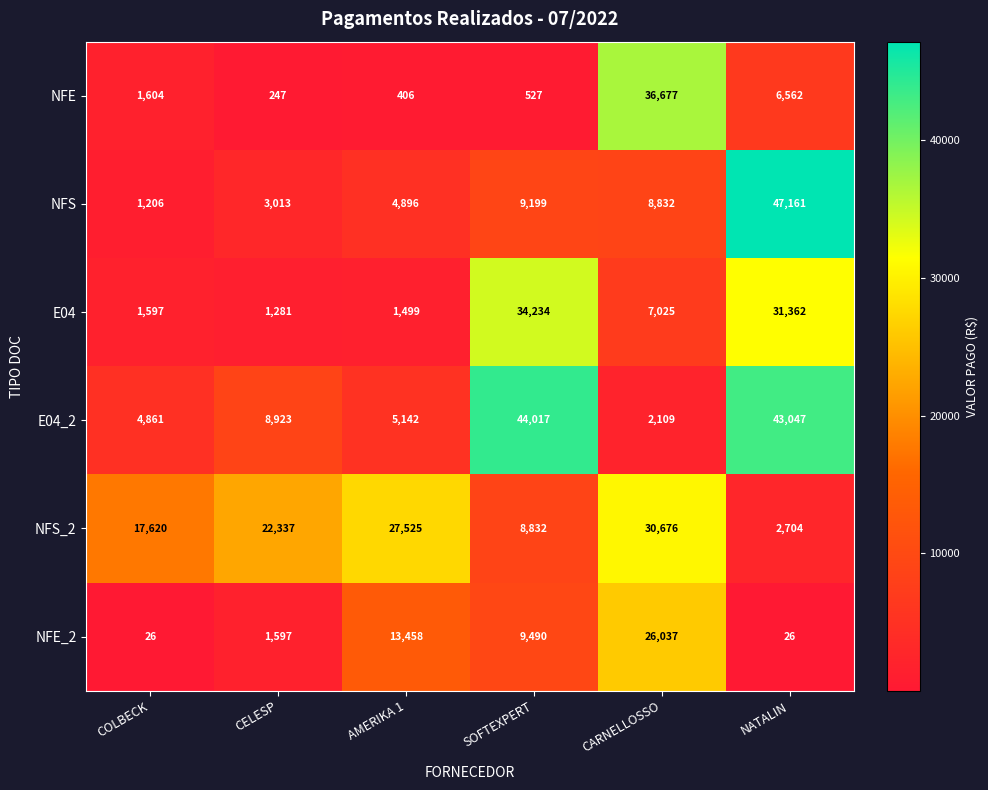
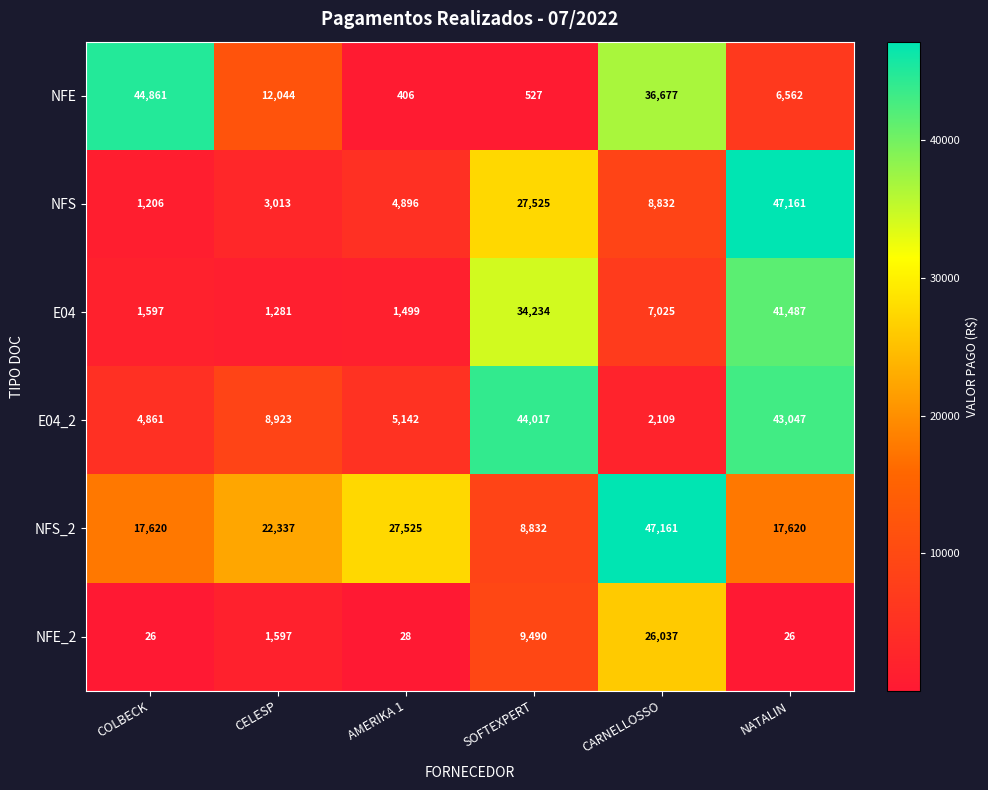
NFE, COLBECK: 1,604 -> 44,861
NFE, CELESP: 247 -> 12,044
NFS, SOFTEXPERT: 9,199 -> 27,525
E04, NATALIN: 31,362 -> 41,487
NFS_2, CARNELLOSSO: 30,676 -> 47,161
NFS_2, NATALIN: 2,704 -> 17,620
NFE_2, AMERIKA 1: 13,458 -> 28
